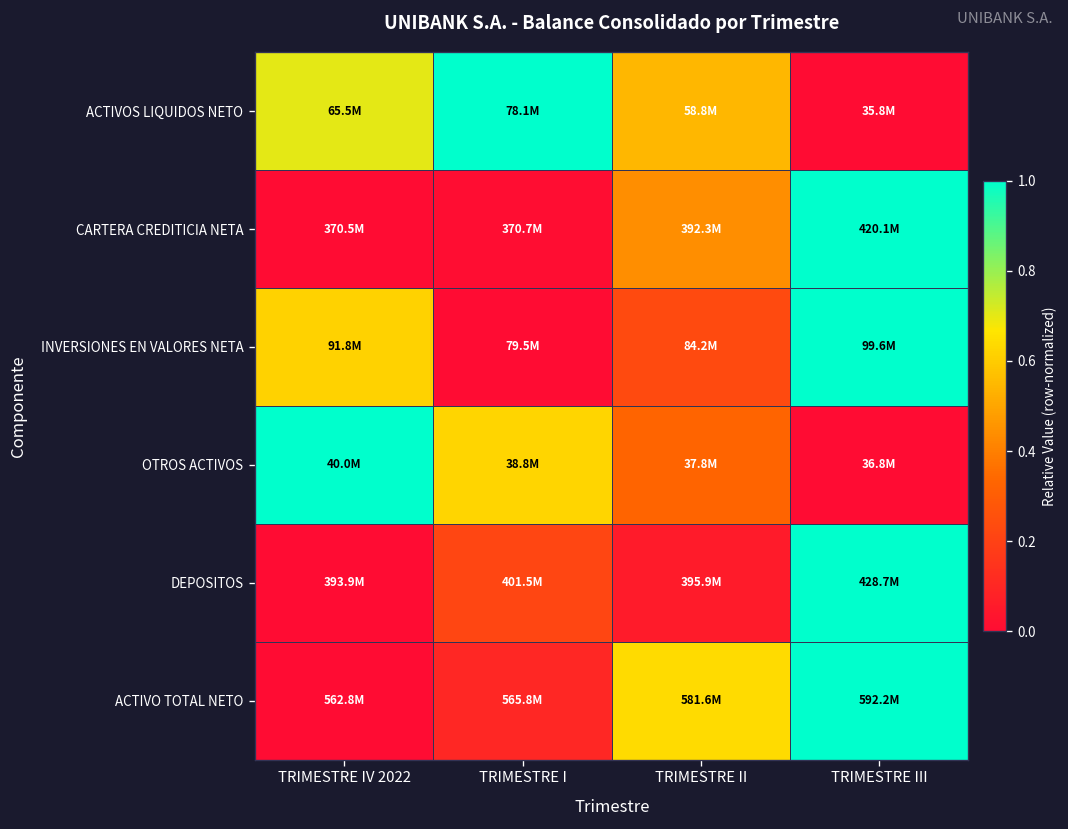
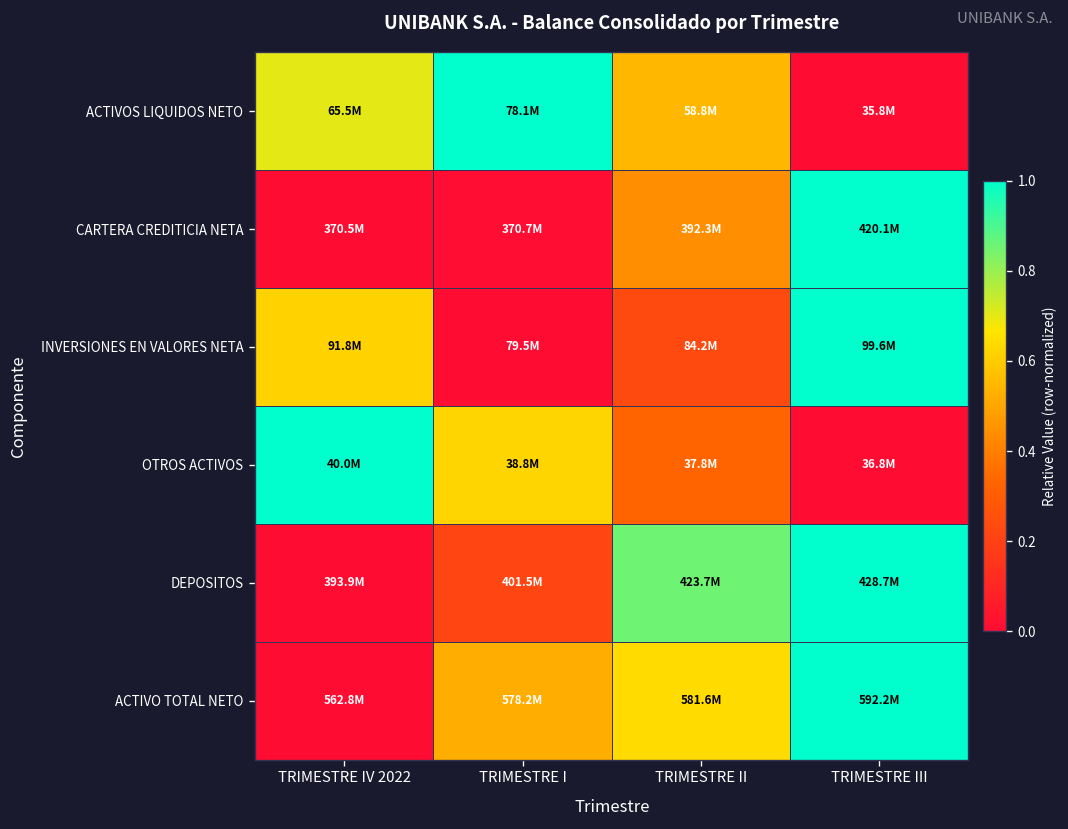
DEPOSITOS, TRIMESTRE II: 395.9M -> 423.7M
ACTIVO TOTAL NETO, TRIMESTRE I: 565.8M -> 578.2M
